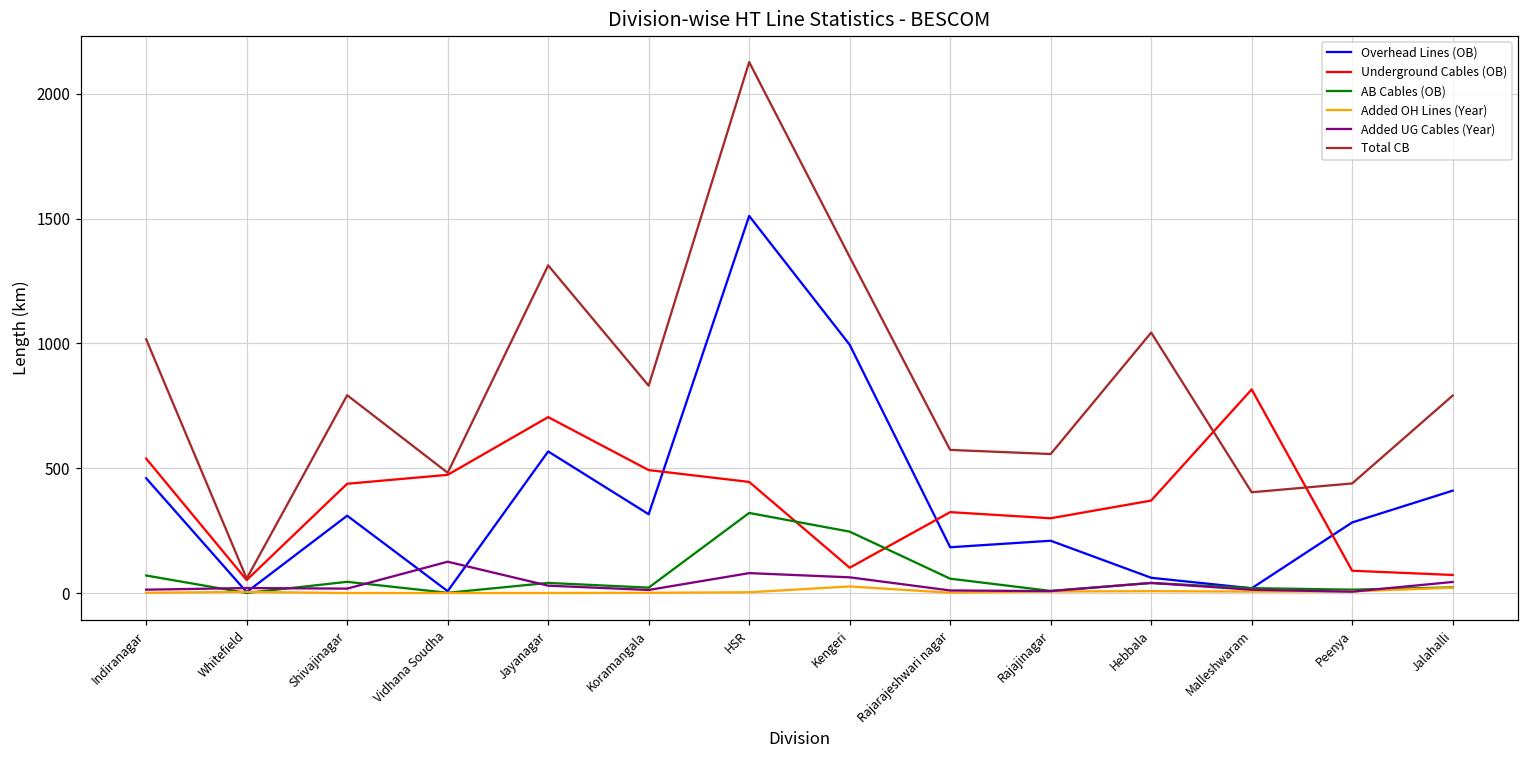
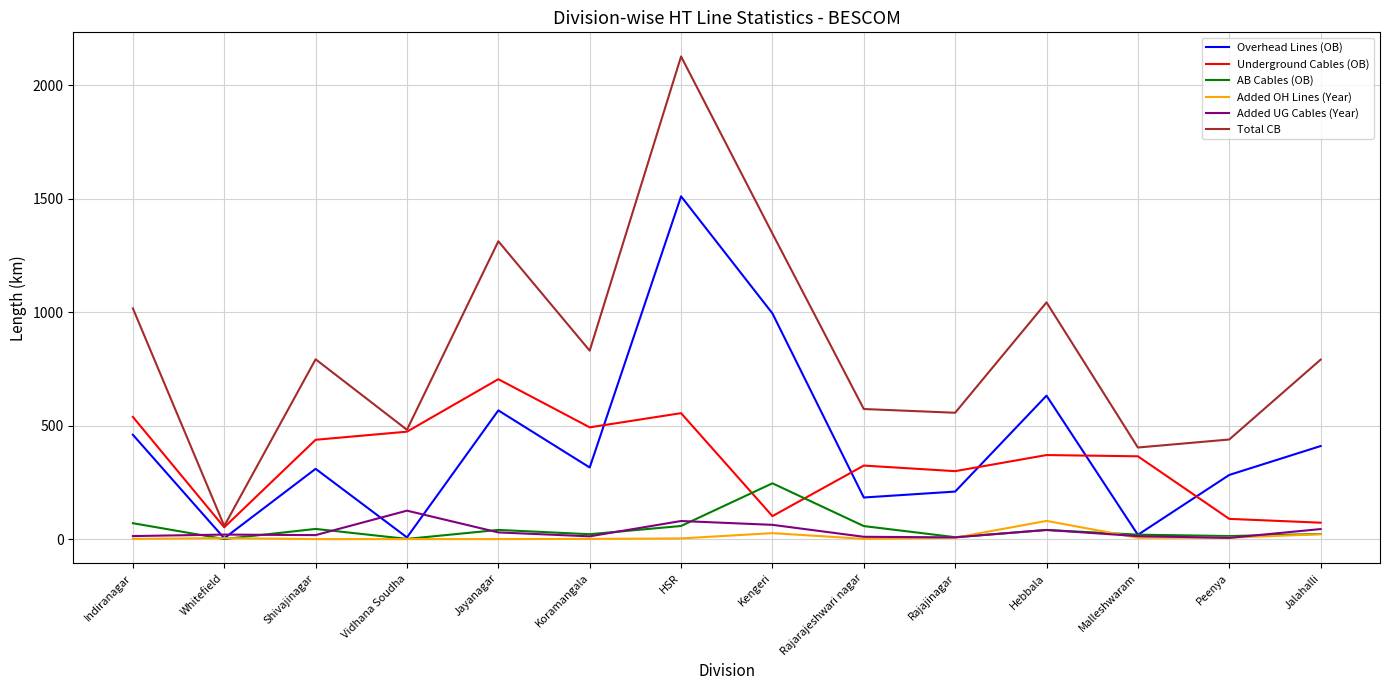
Underground Cables (OB), HSR: 450 -> 560
AB Cables (OB), HSR: 320 -> 60
Overhead Lines (OB), Hebbala: 60 -> 630
Added OH Lines (Year), Hebbala: 10 -> 80
Underground Cables (OB), Malleshwaram: 820 -> 360
